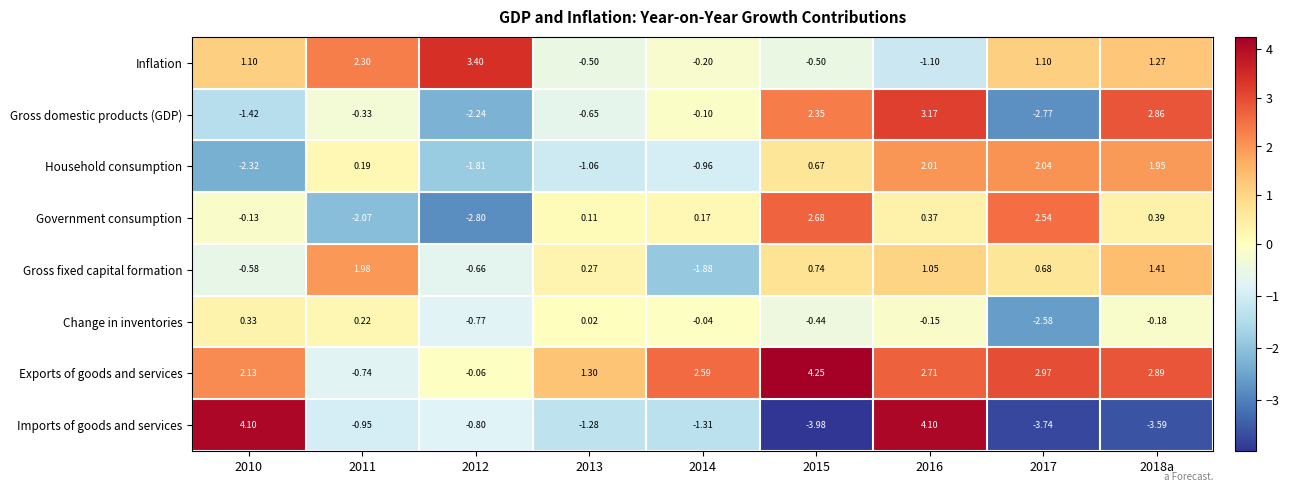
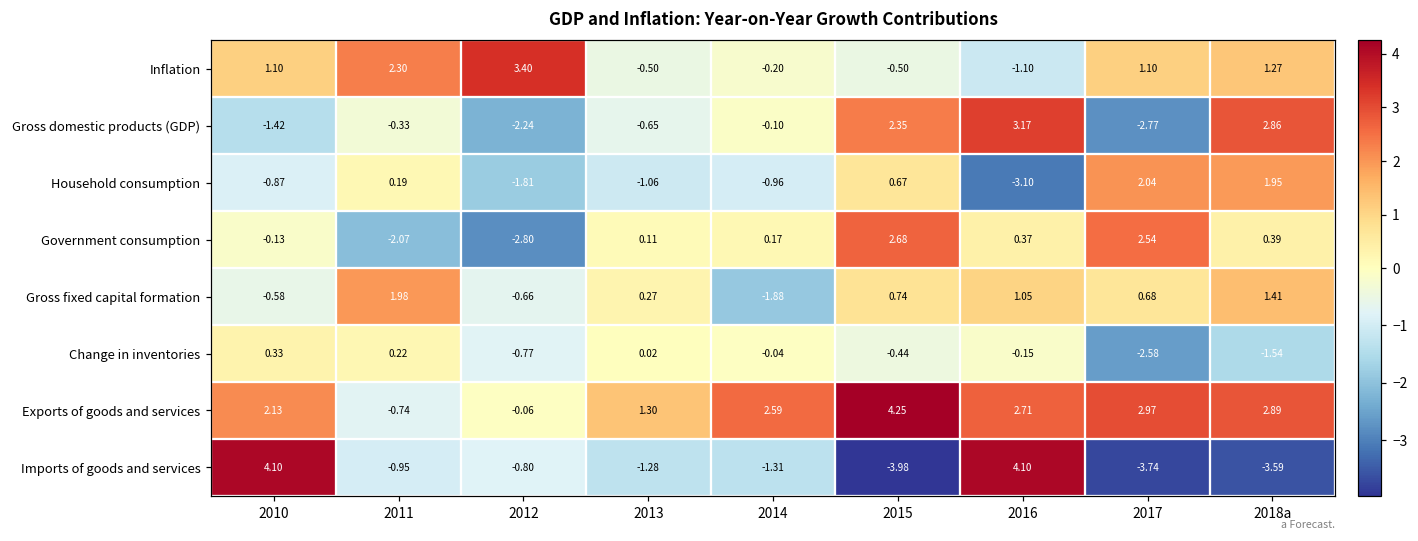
Household consumption, 2010: -2.32 -> -0.87
Household consumption, 2016: 2.01 -> -3.10
Change in inventories, 2018a: -0.18 -> -1.54
